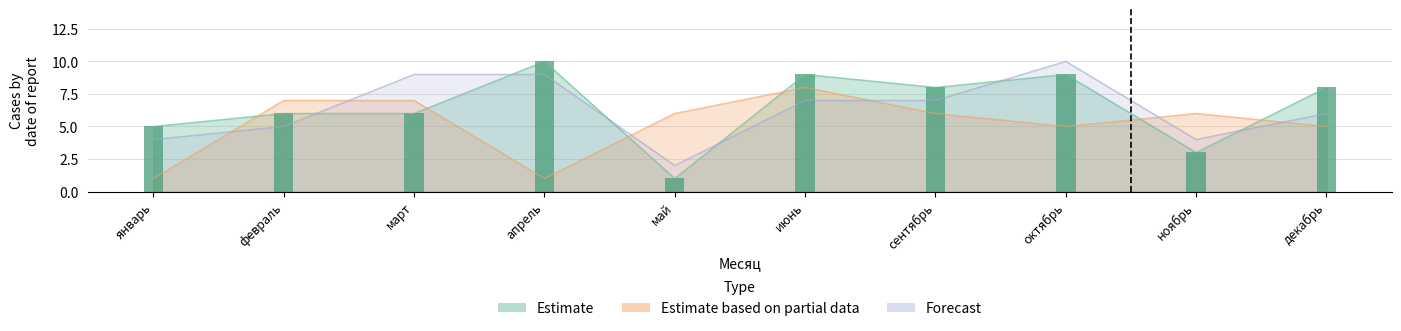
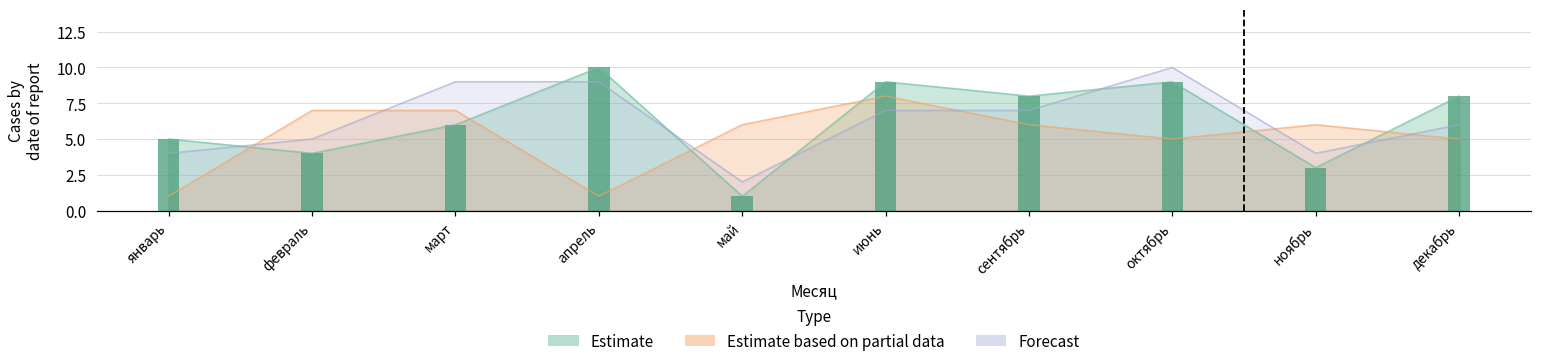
Estimate, февраль: 6 -> 4
